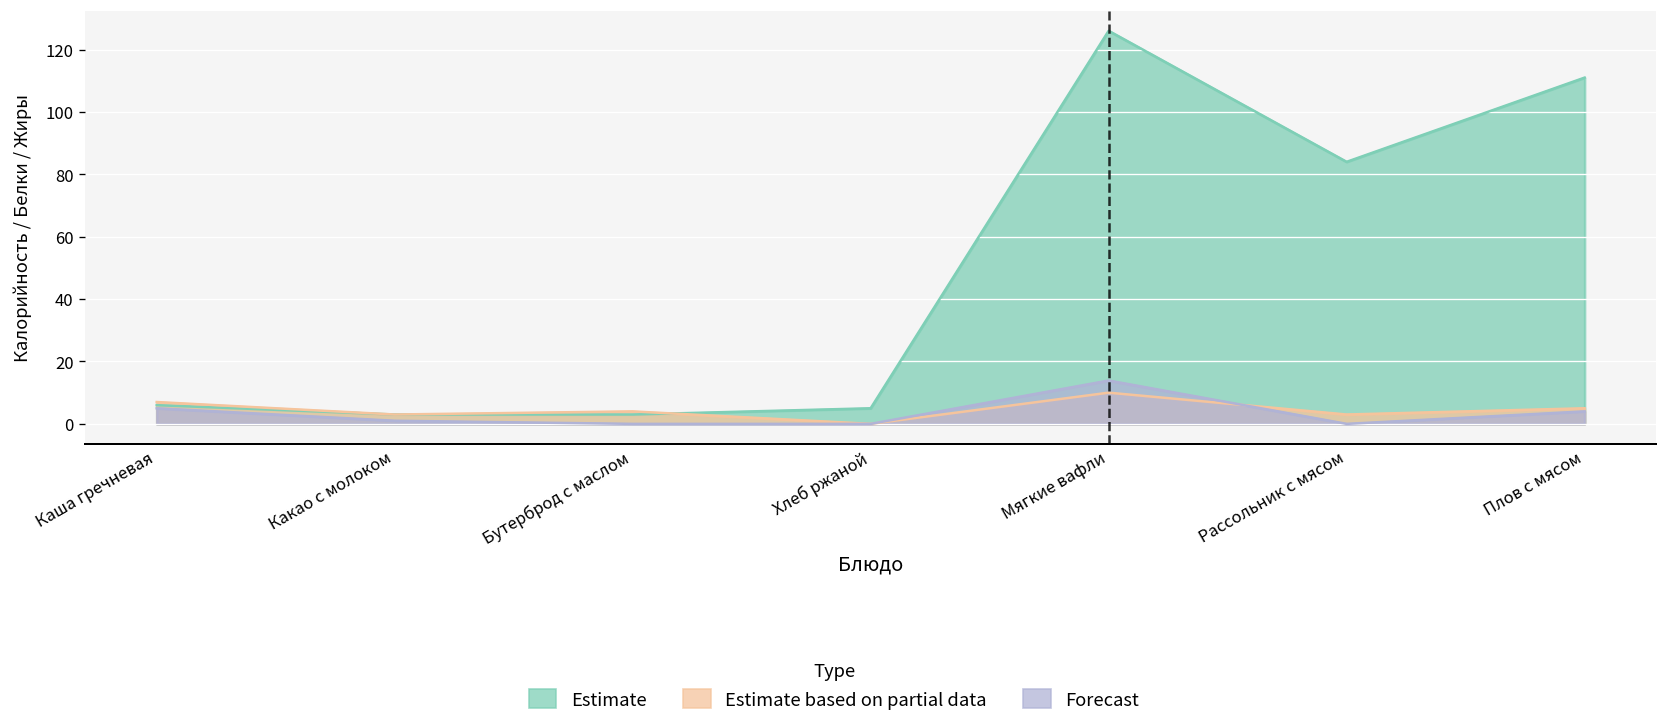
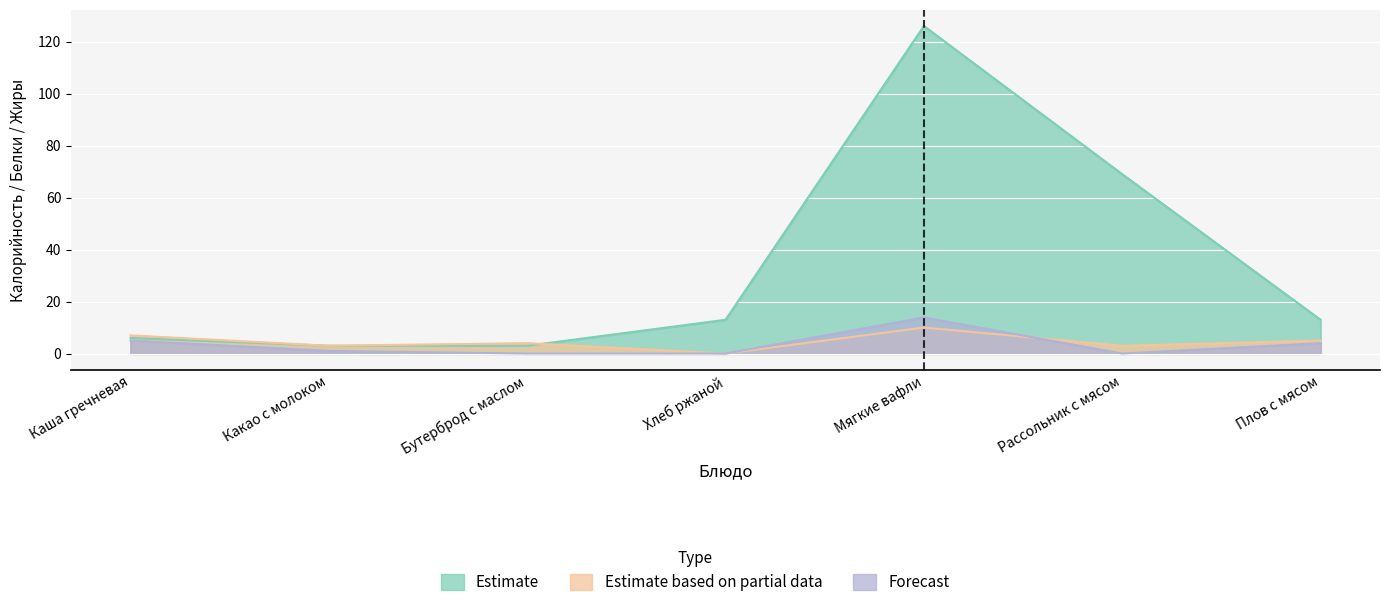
Estimate, Хлеб ржаной: 5 -> 13
Estimate, Рассольник с мясом: 84 -> 69
Estimate, Плов с мясом: 111 -> 13
